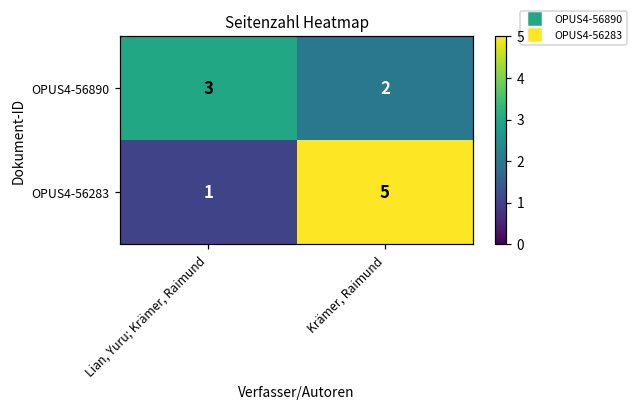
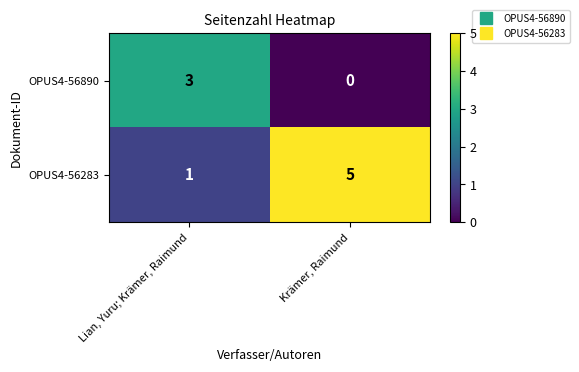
OPUS4-56890, Krämer, Raimund: 2 -> 0
